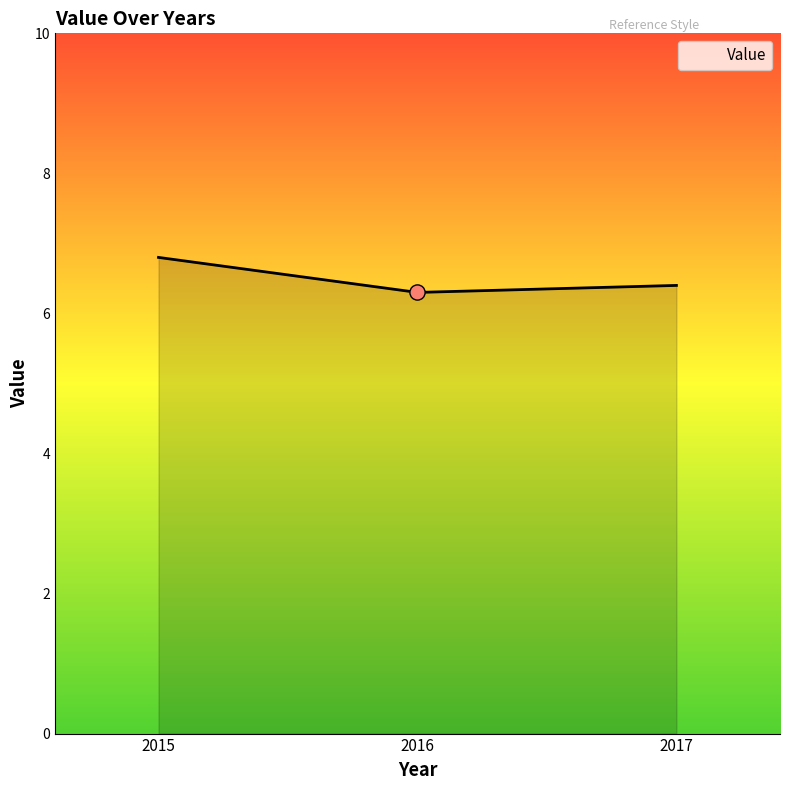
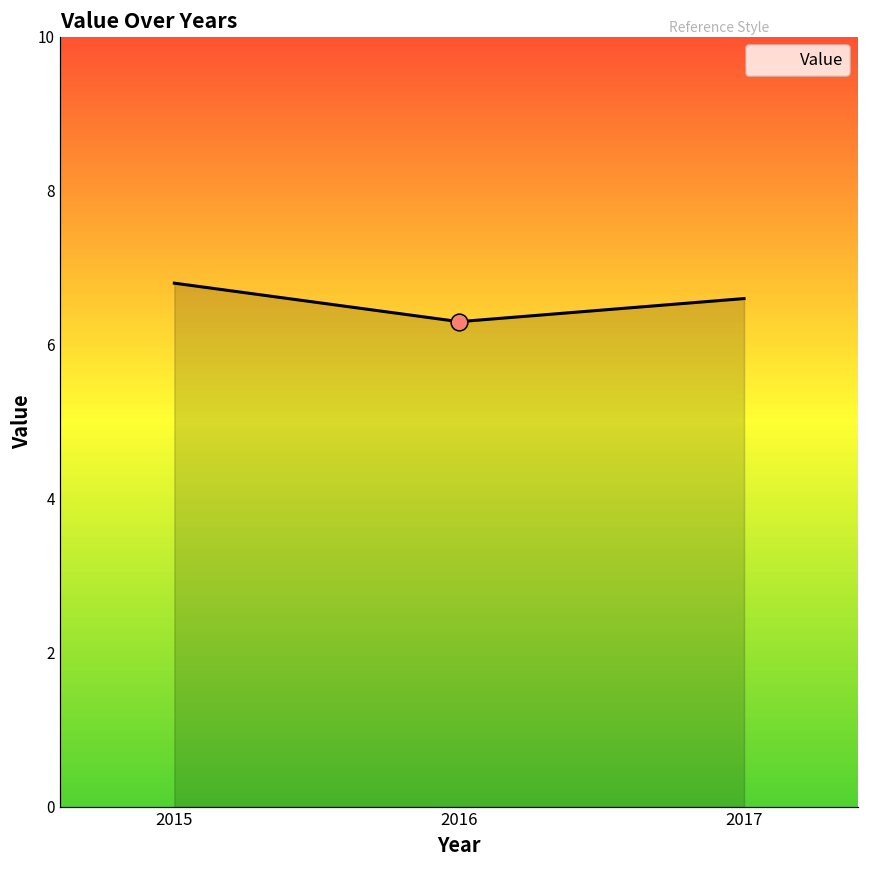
Value, 2017: 6.4 -> 6.6
